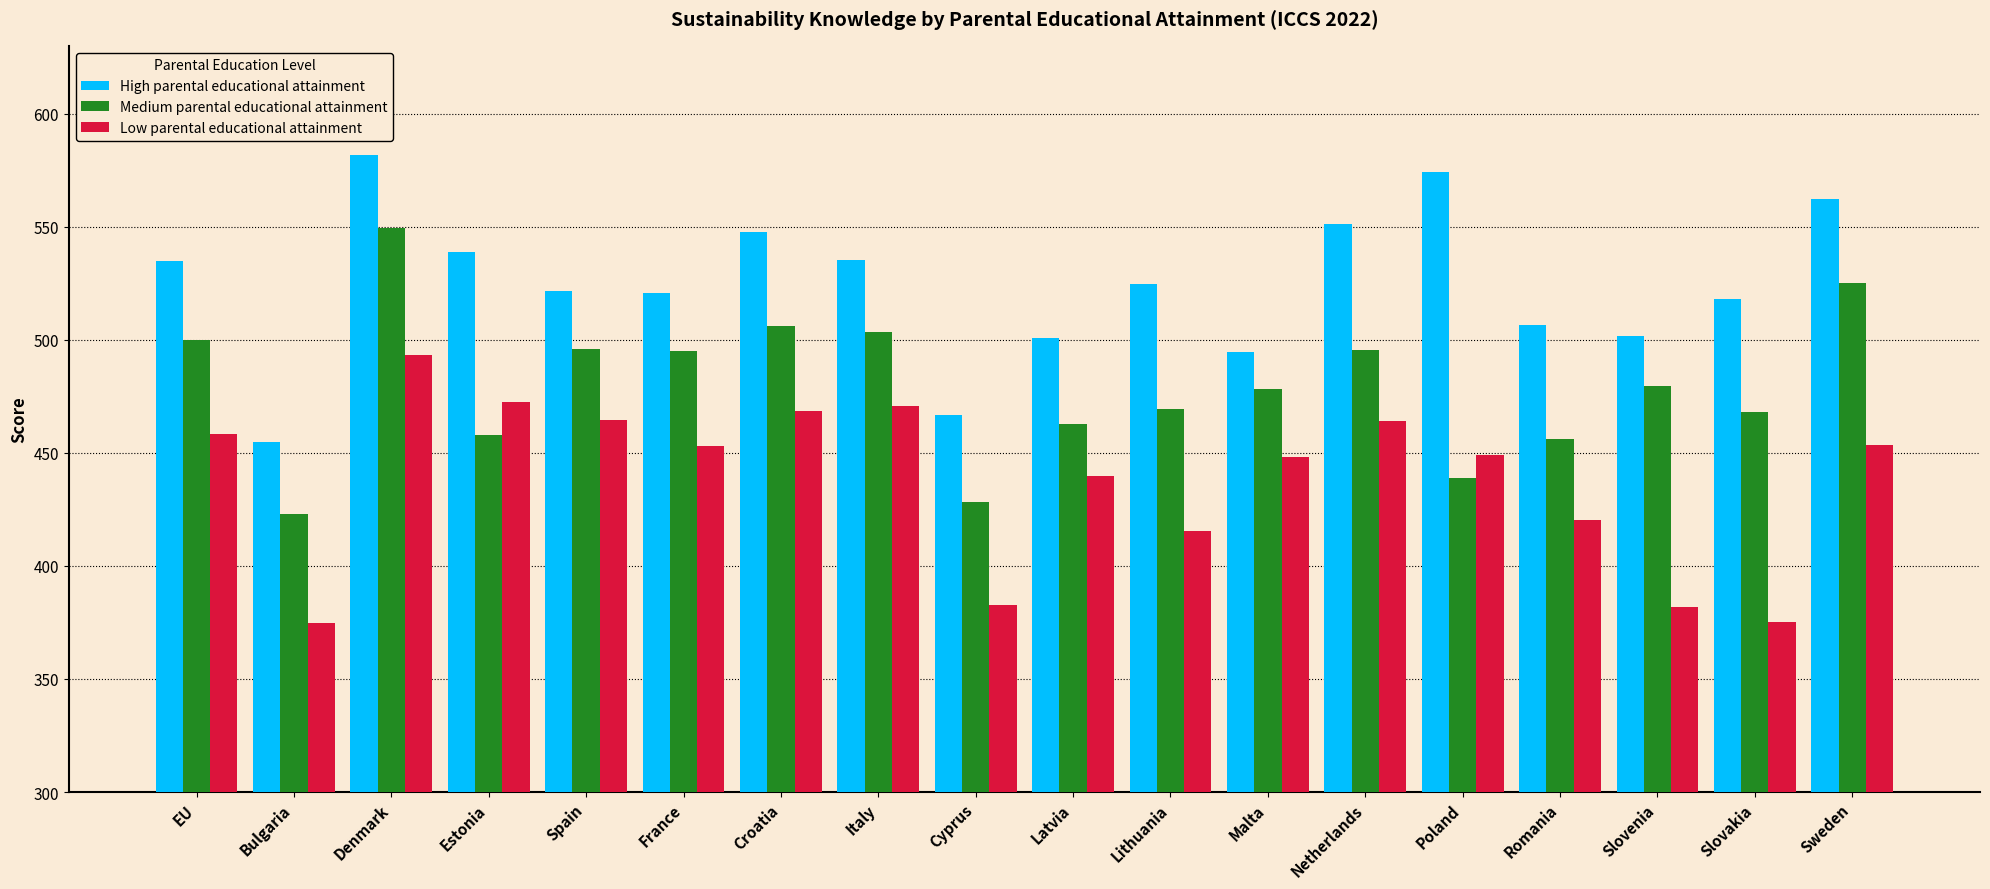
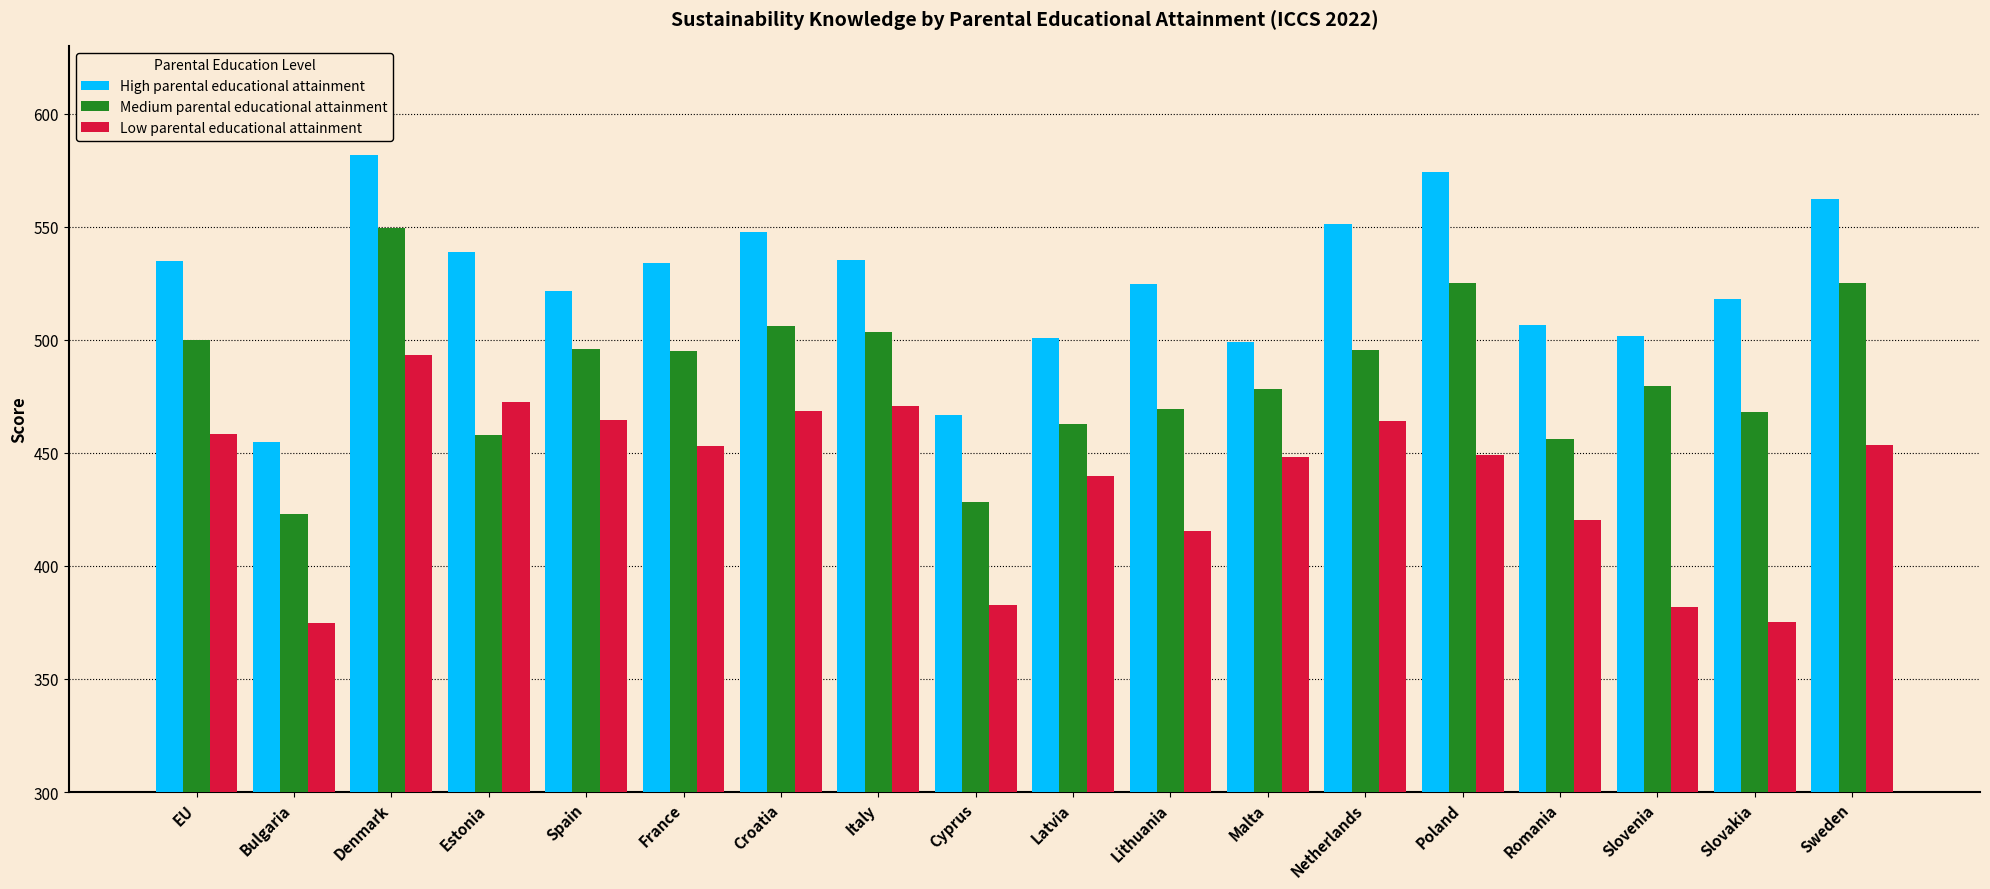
High parental educational attainment, France: 521 -> 534
High parental educational attainment, Malta: 495 -> 499
Medium parental educational attainment, Poland: 439 -> 525
